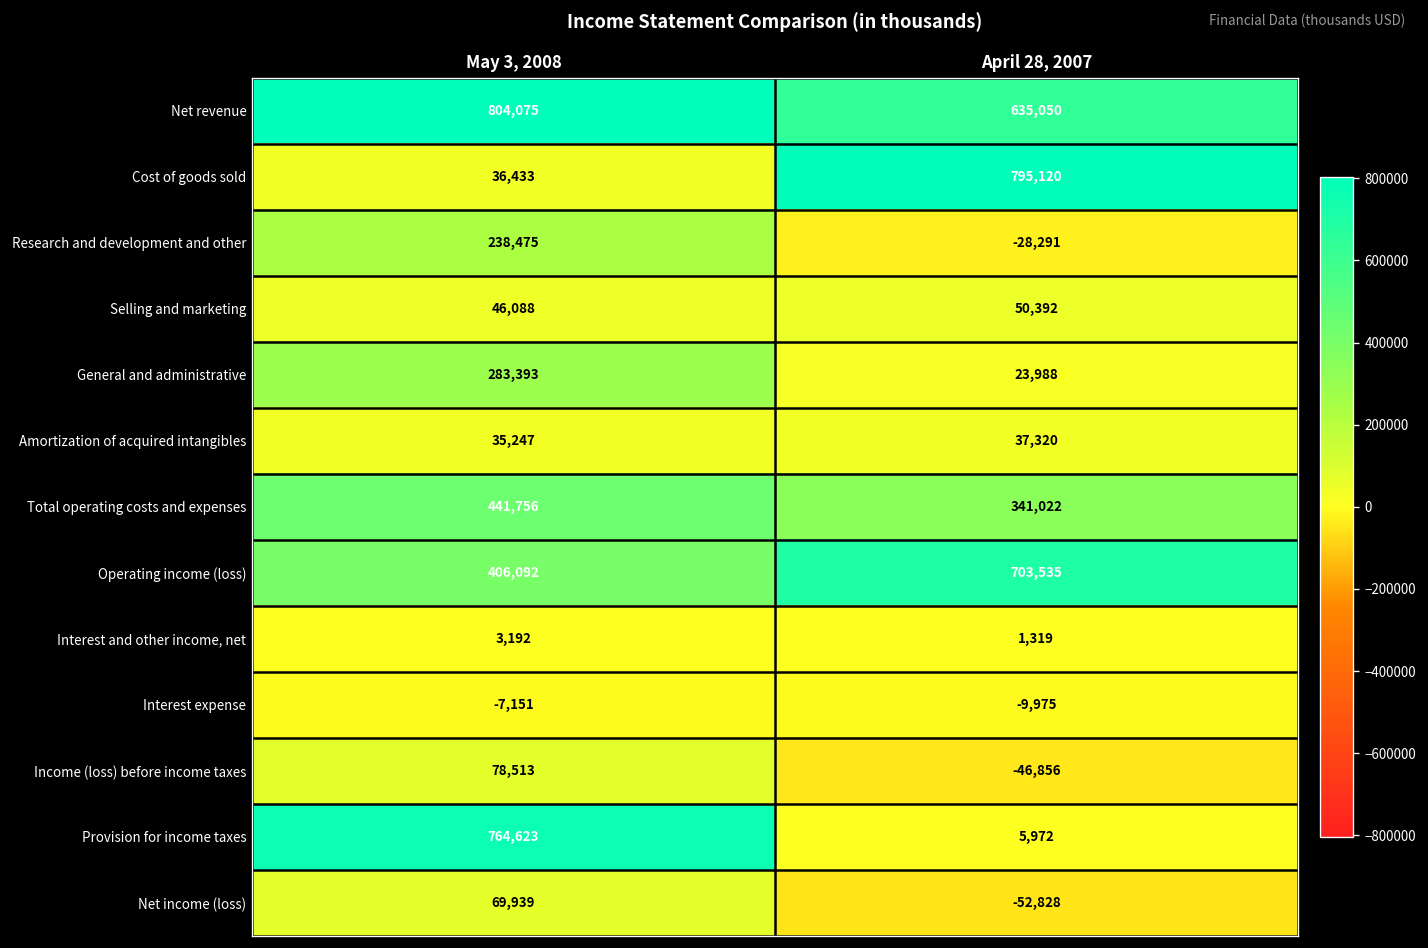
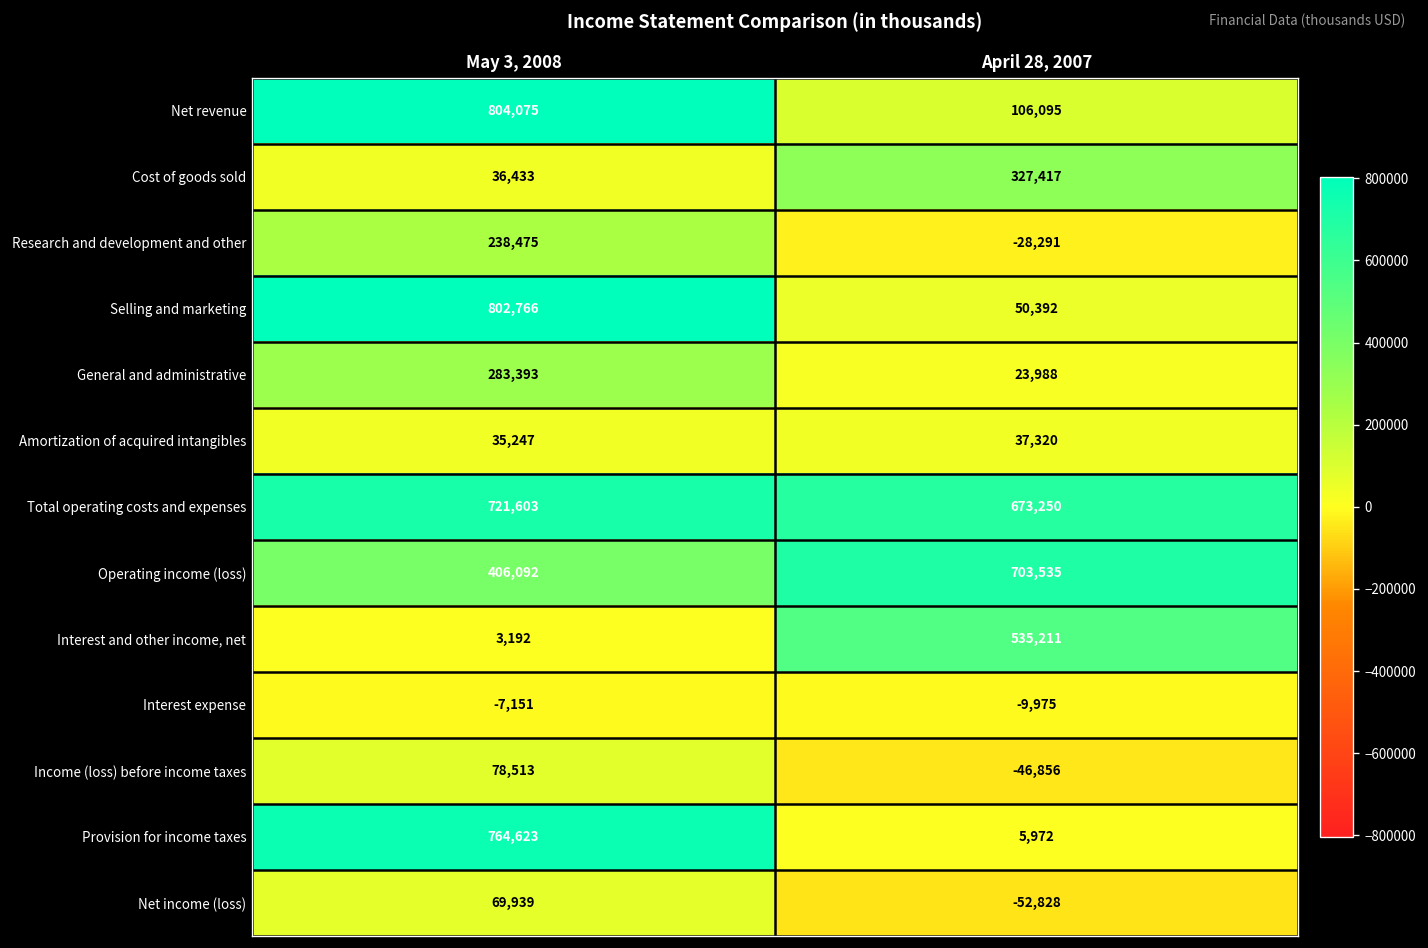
Net revenue, April 28, 2007: 635,050 -> 106,095
Cost of goods sold, April 28, 2007: 795,120 -> 327,417
Selling and marketing, May 3, 2008: 46,088 -> 802,766
Total operating costs and expenses, May 3, 2008: 441,756 -> 721,603
Total operating costs and expenses, April 28, 2007: 341,022 -> 673,250
Interest and other income, net, April 28, 2007: 1,319 -> 535,211
